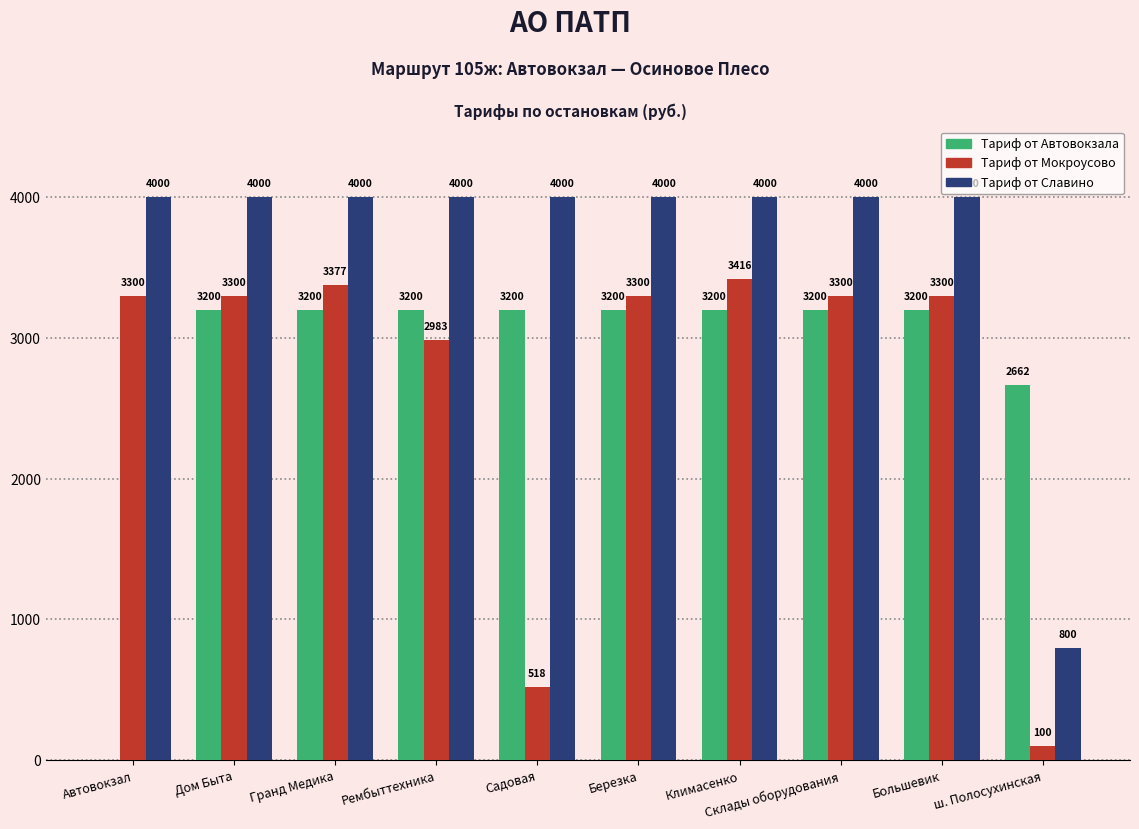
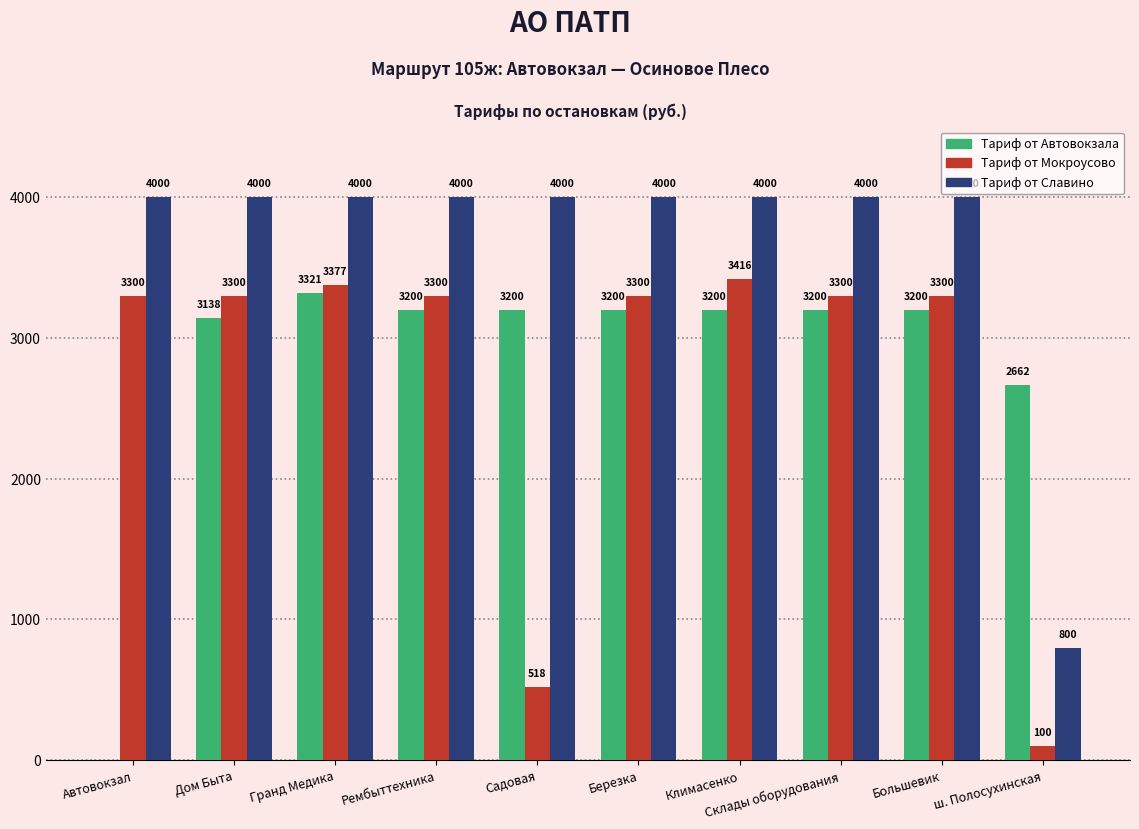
Тариф от Автовокзала, Дом Быта: 3200 -> 3138
Тариф от Автовокзала, Гранд Медика: 3200 -> 3321
Тариф от Мокроусово, Рембыттехника: 2983 -> 3300
